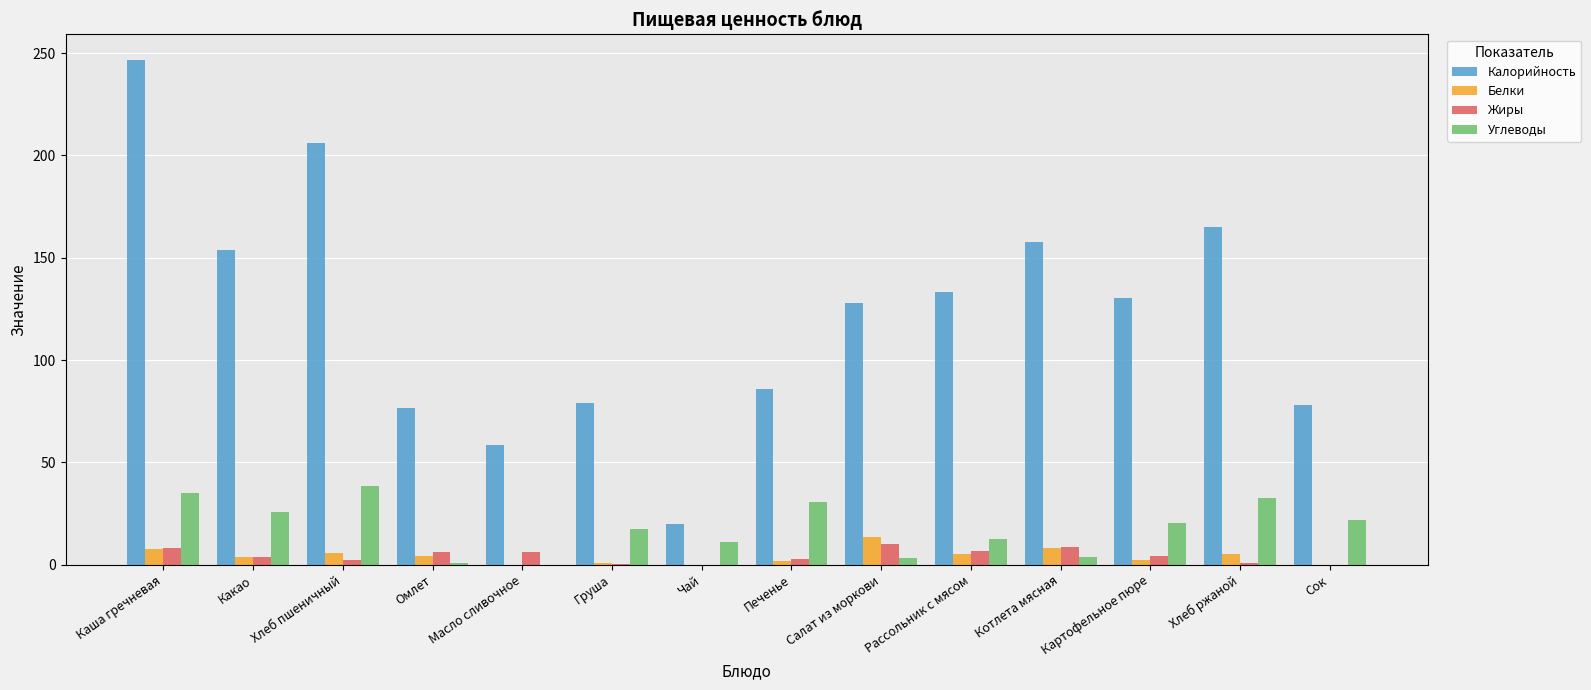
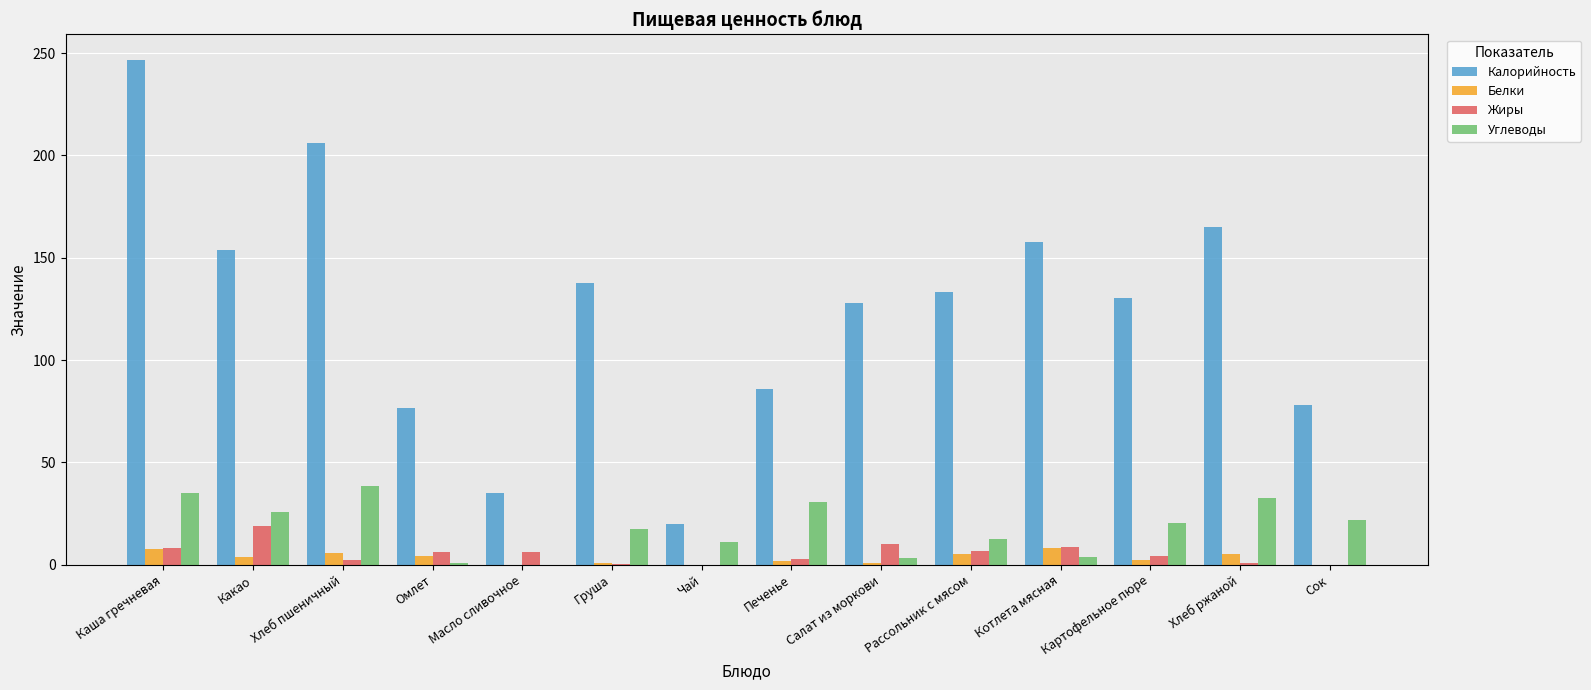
Жиры, Какао: 4 -> 19
Калорийность, Масло сливочное: 59 -> 35
Калорийность, Груша: 79 -> 138
Белки, Салат из моркови: 14 -> 1
